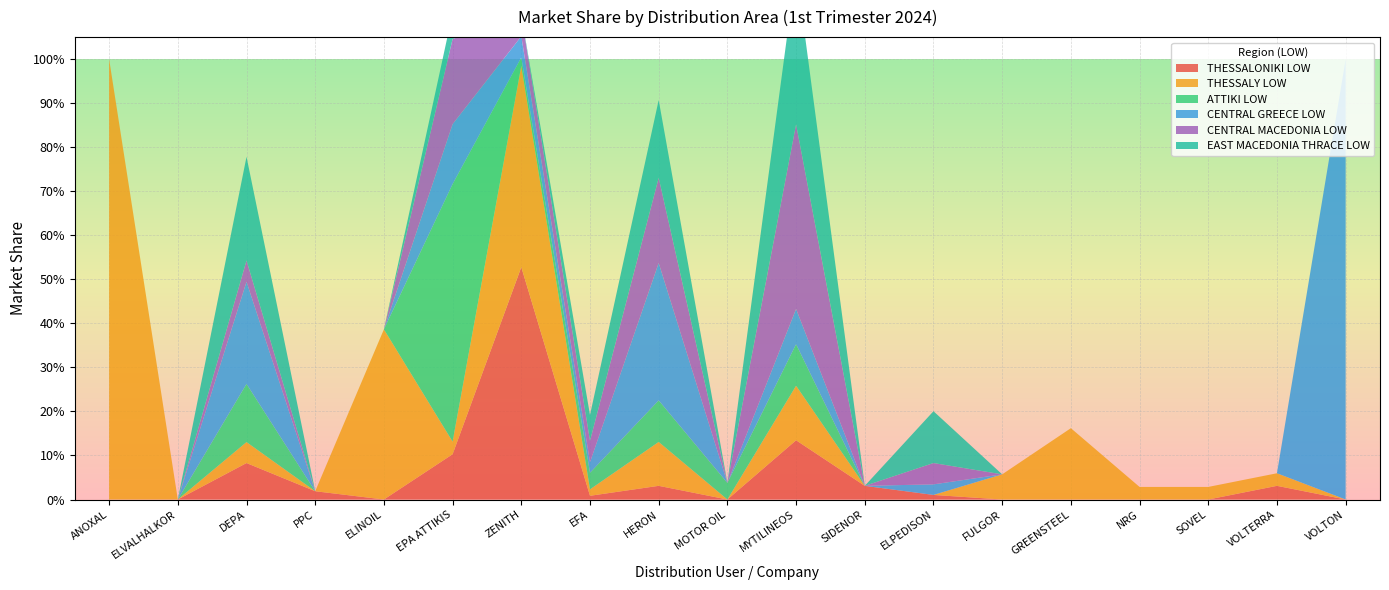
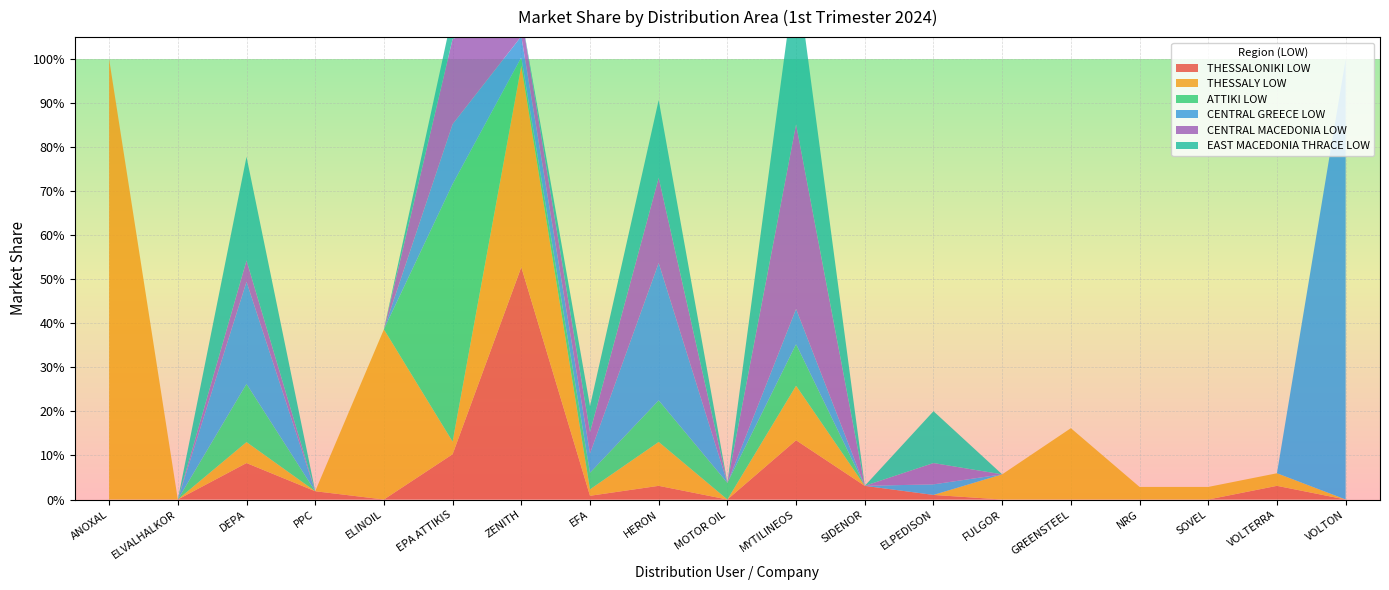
CENTRAL GREECE LOW, EFA: 2% -> 4%
